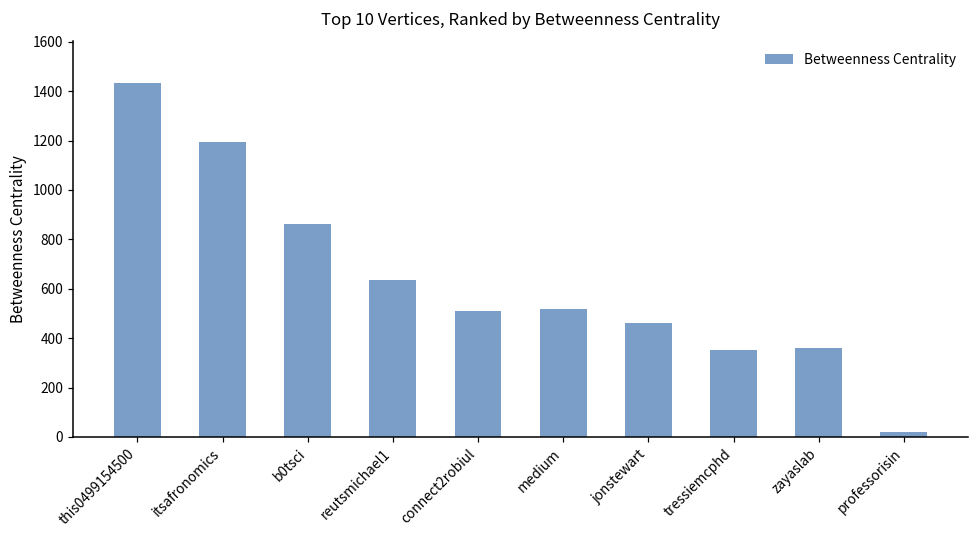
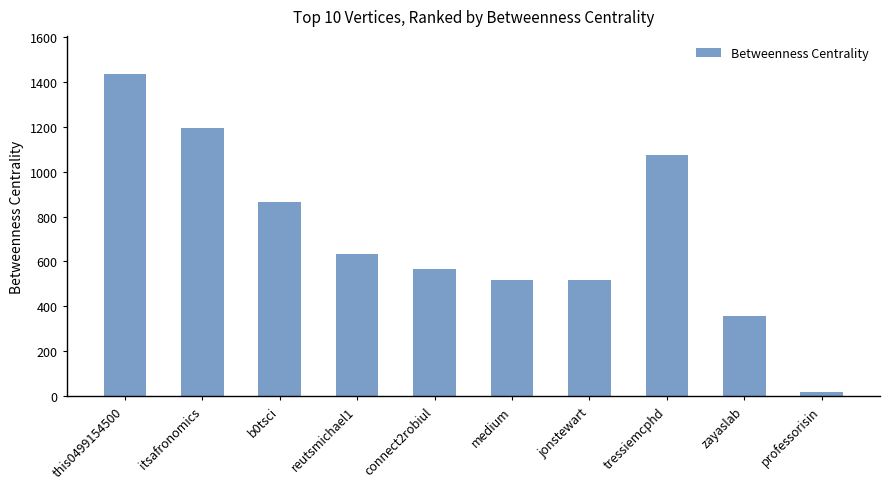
connect2robiul: 510 -> 570
jonstewart: 460 -> 520
tressiemcphd: 350 -> 1070
